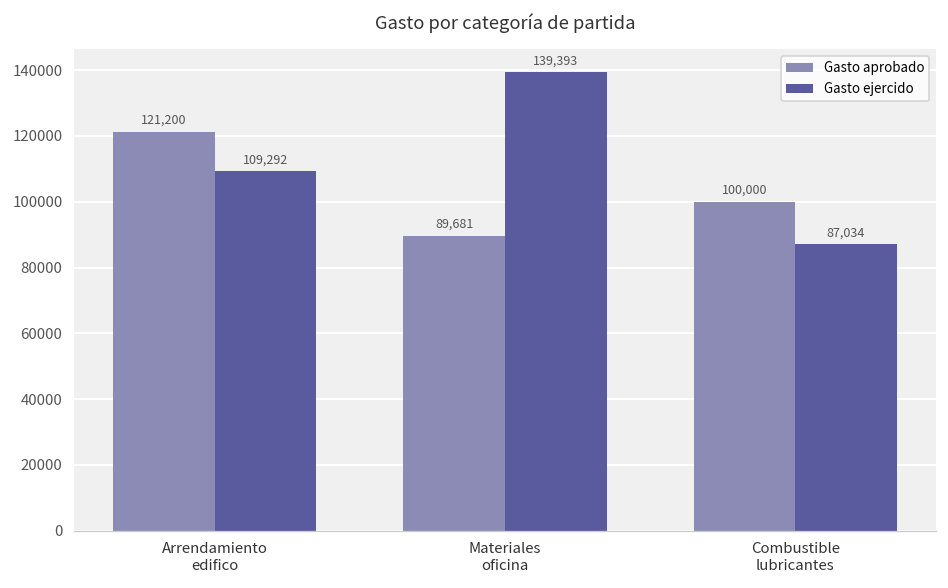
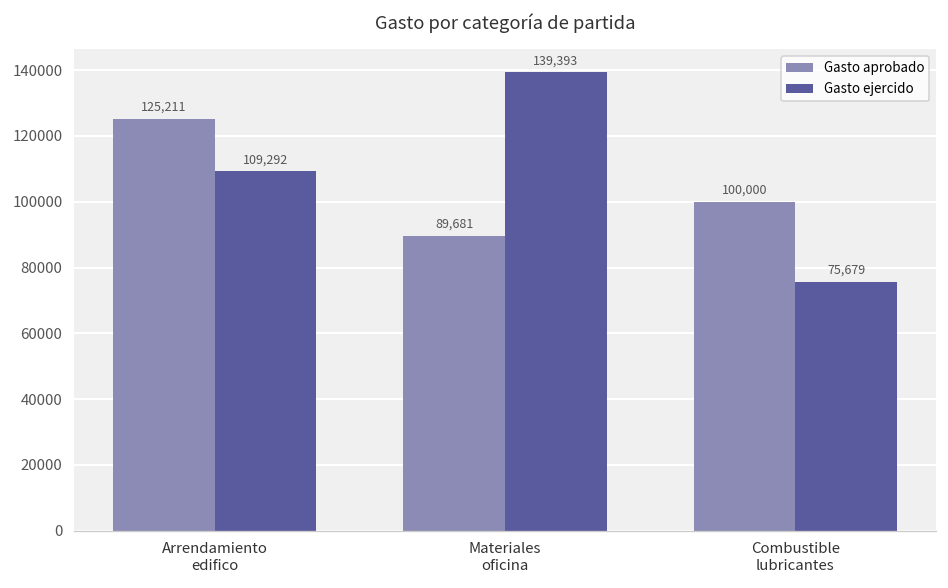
Gasto aprobado, Arrendamiento edifico: 121,200 -> 125,211
Gasto ejercido, Combustible lubricantes: 87,034 -> 75,679
